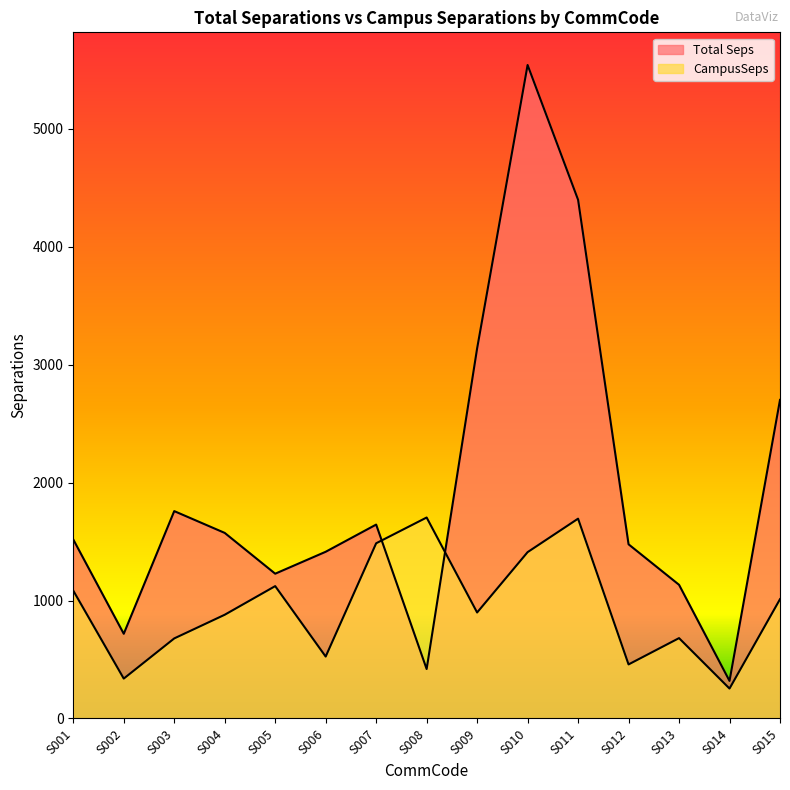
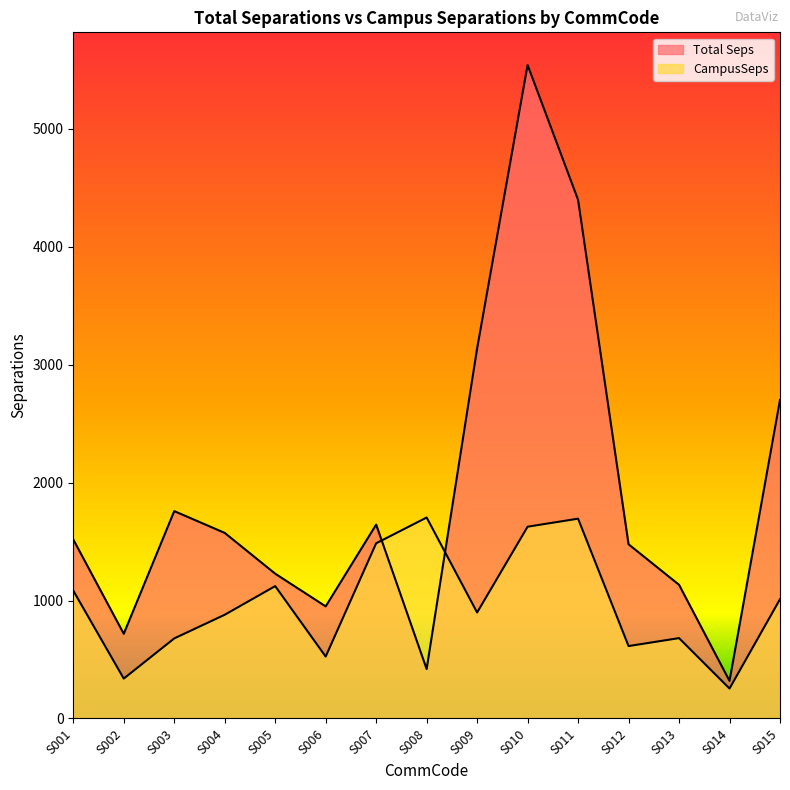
Total Seps, S006: 1410 -> 950
CampusSeps, S010: 1410 -> 1630
CampusSeps, S012: 460 -> 610
